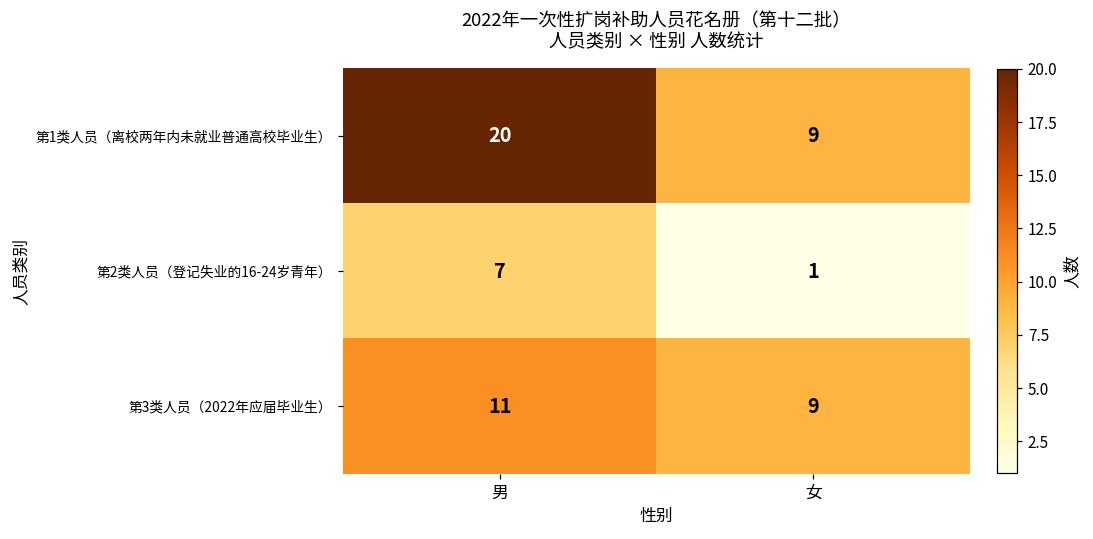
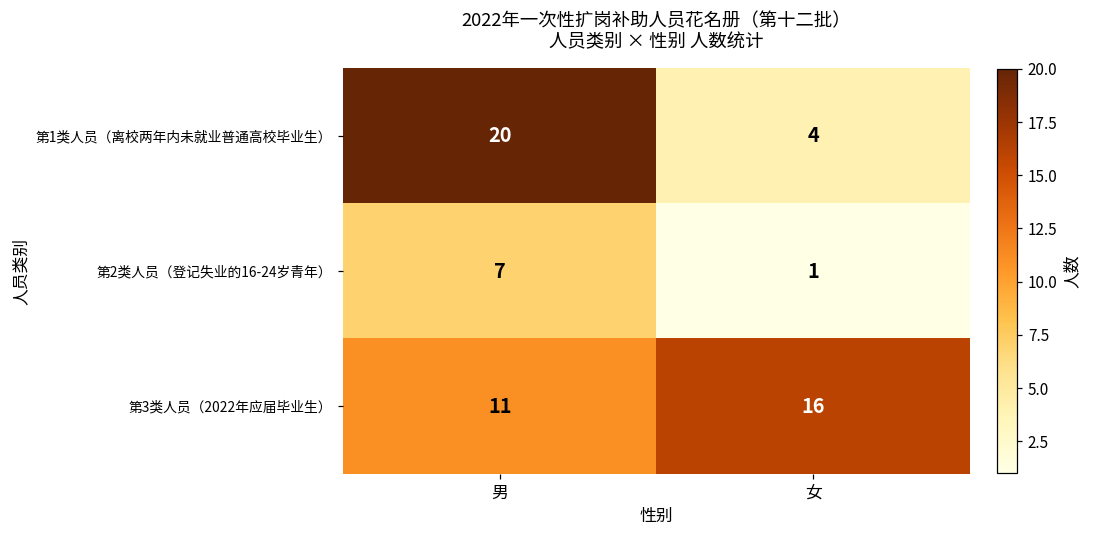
第1类人员（离校两年内未就业普通高校毕业生）, 女: 9 -> 4
第3类人员（2022年应届毕业生）, 女: 9 -> 16
